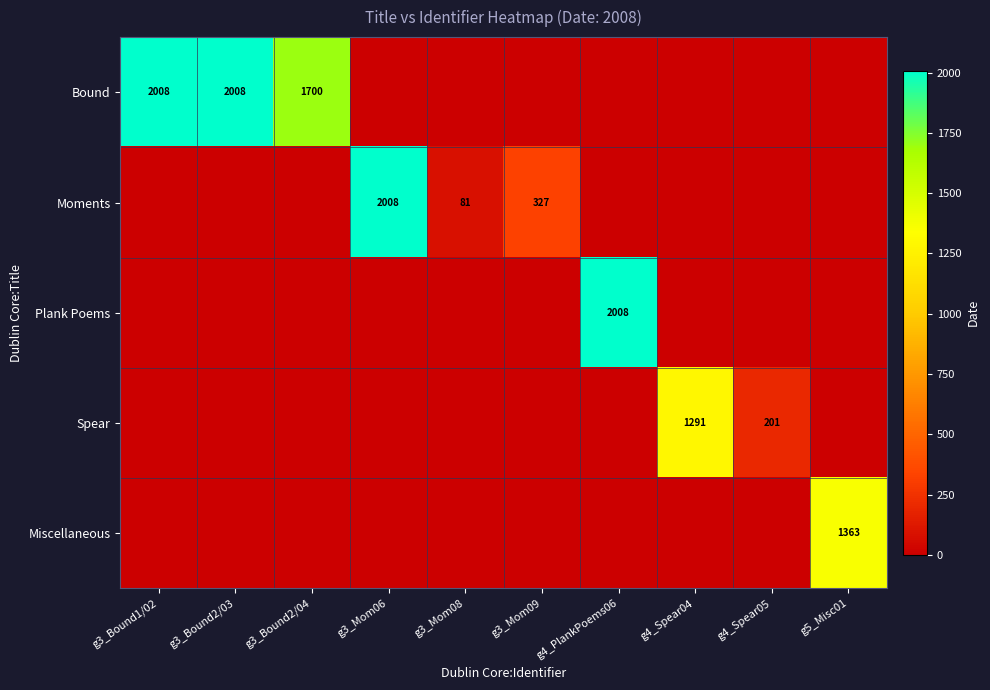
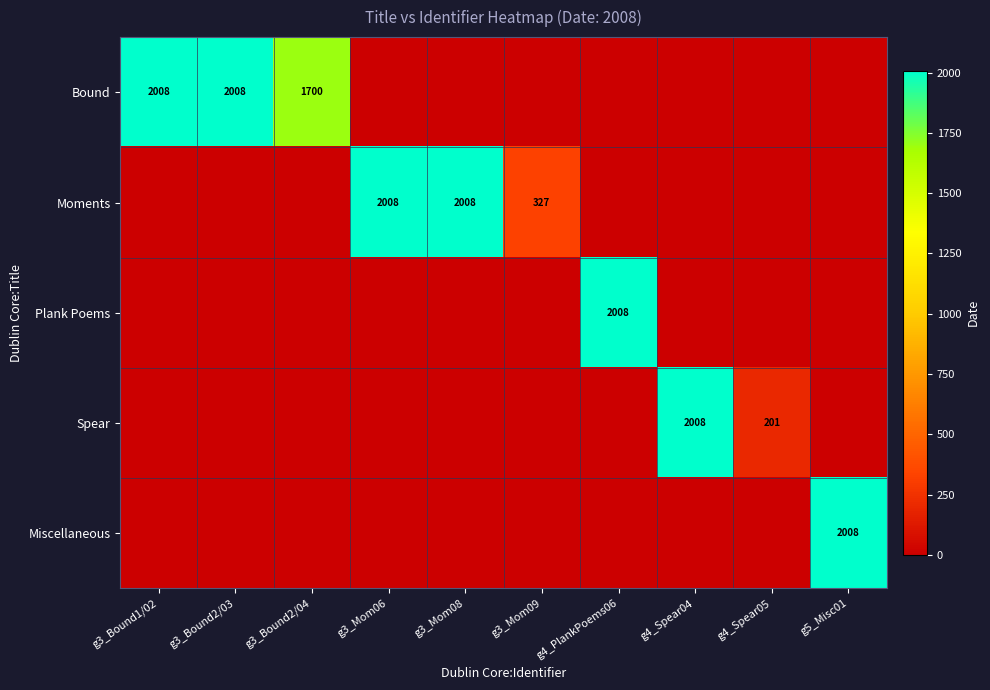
Moments, g3_Mom08: 81 -> 2008
Spear, g4_Spear04: 1291 -> 2008
Miscellaneous, g5_Misc01: 1363 -> 2008
